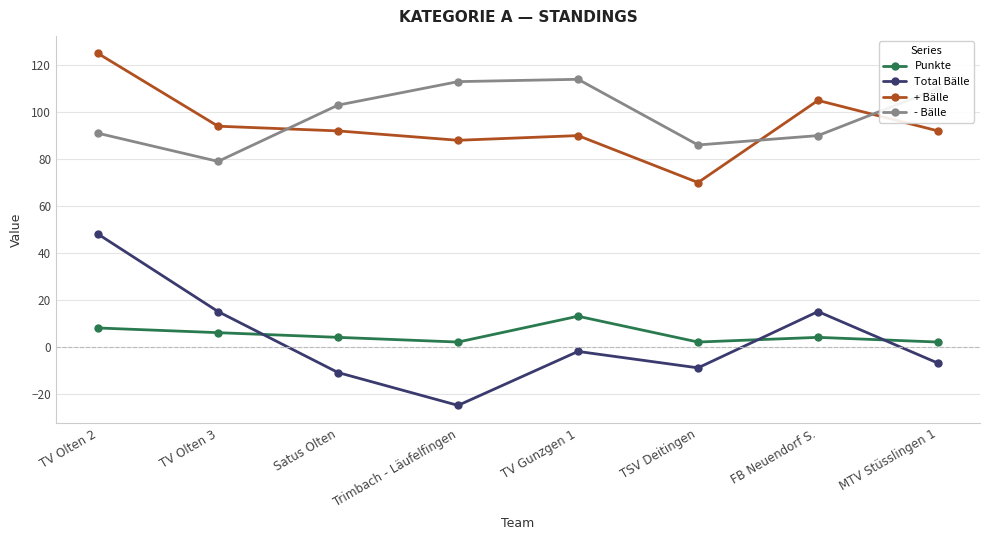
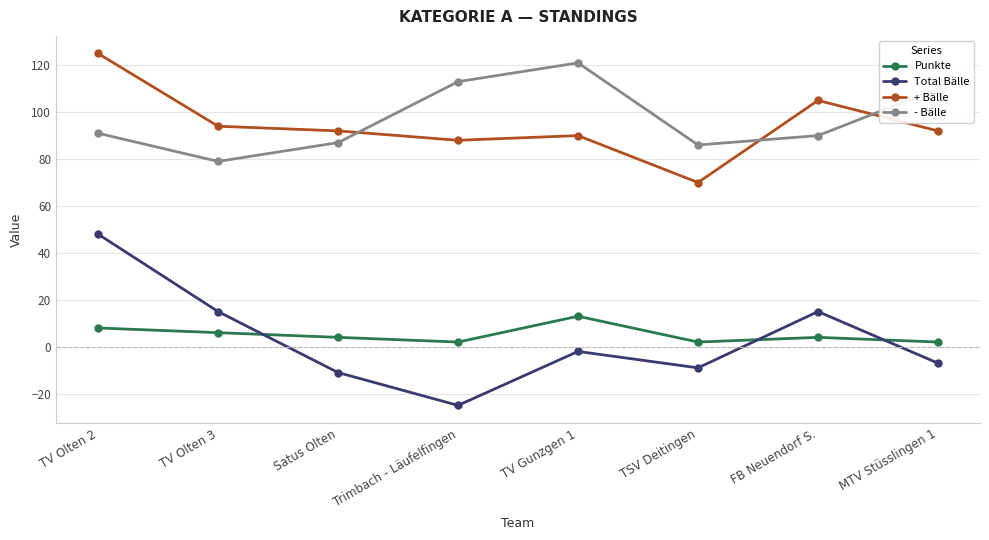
- Bälle, Satus Olten: 103 -> 87
- Bälle, TV Gunzgen 1: 114 -> 121
